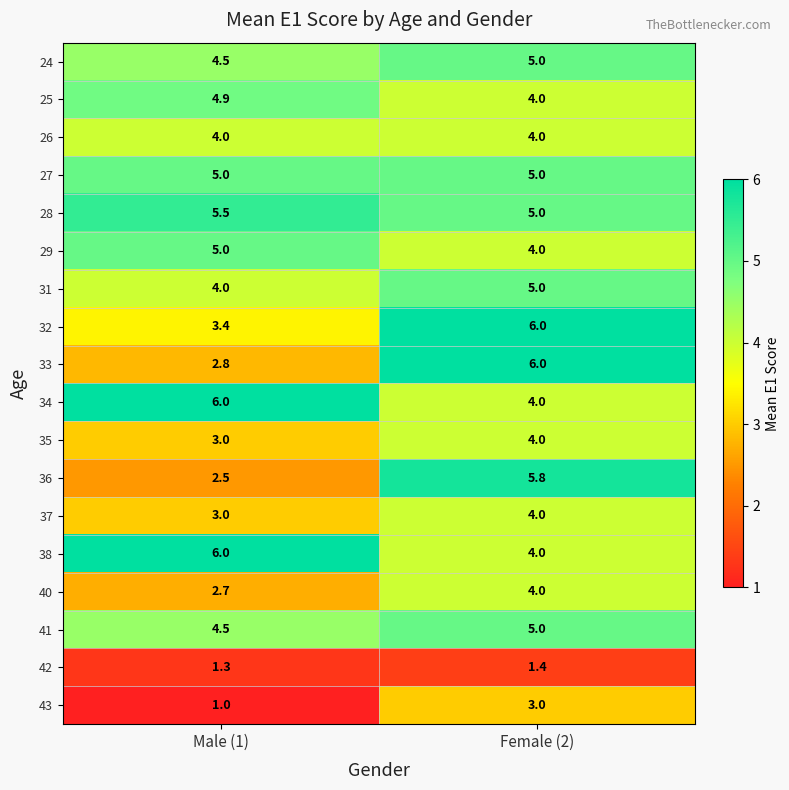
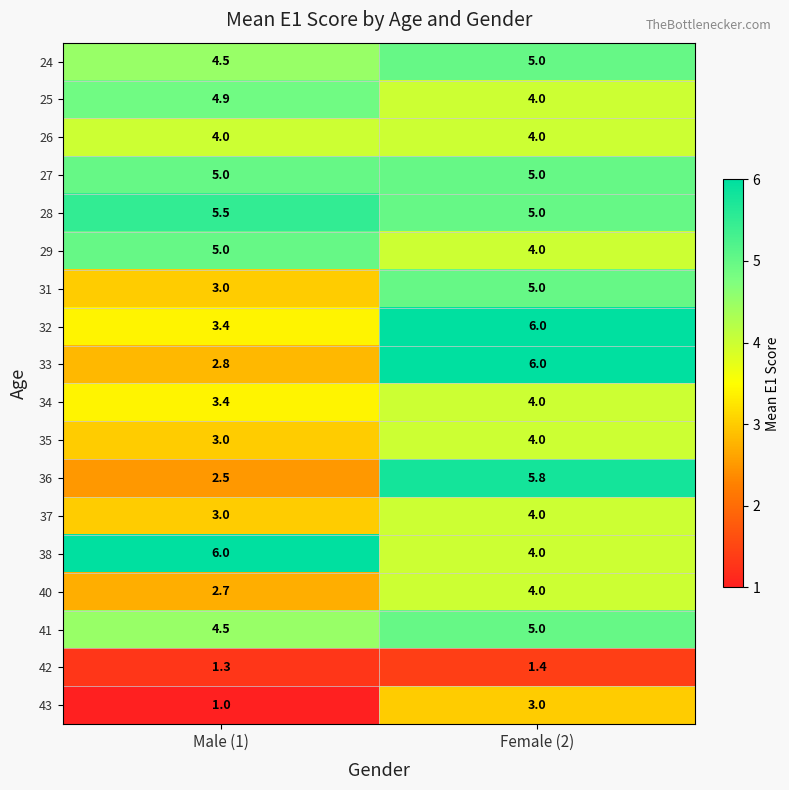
31, Male (1): 4.0 -> 3.0
34, Male (1): 6.0 -> 3.4
